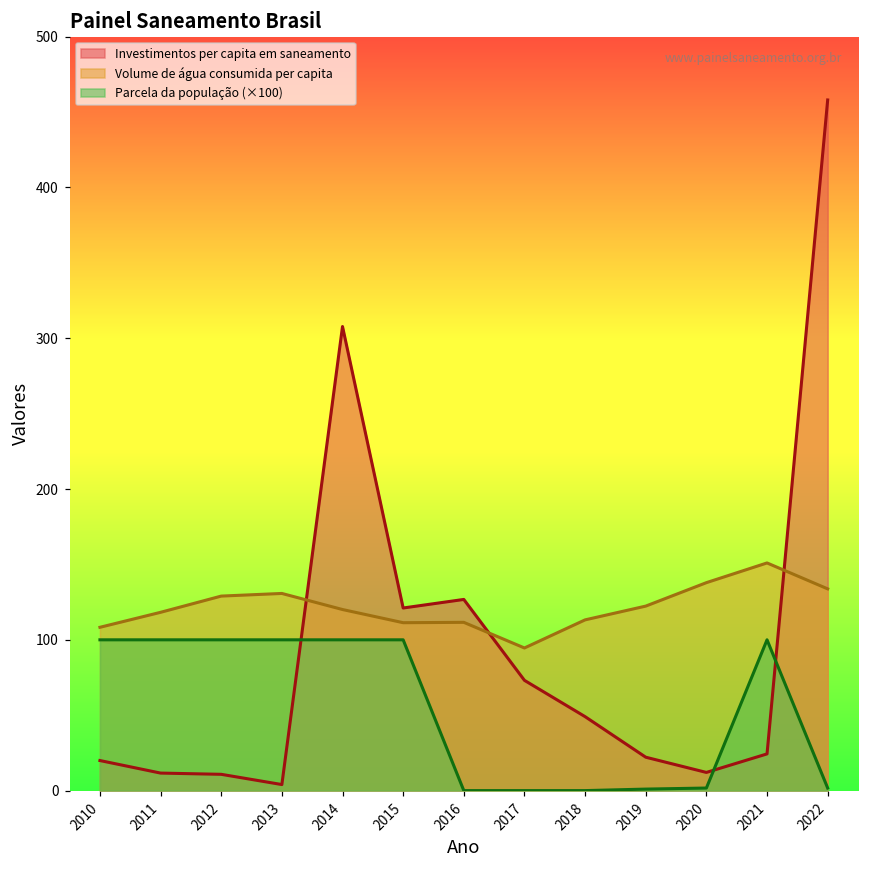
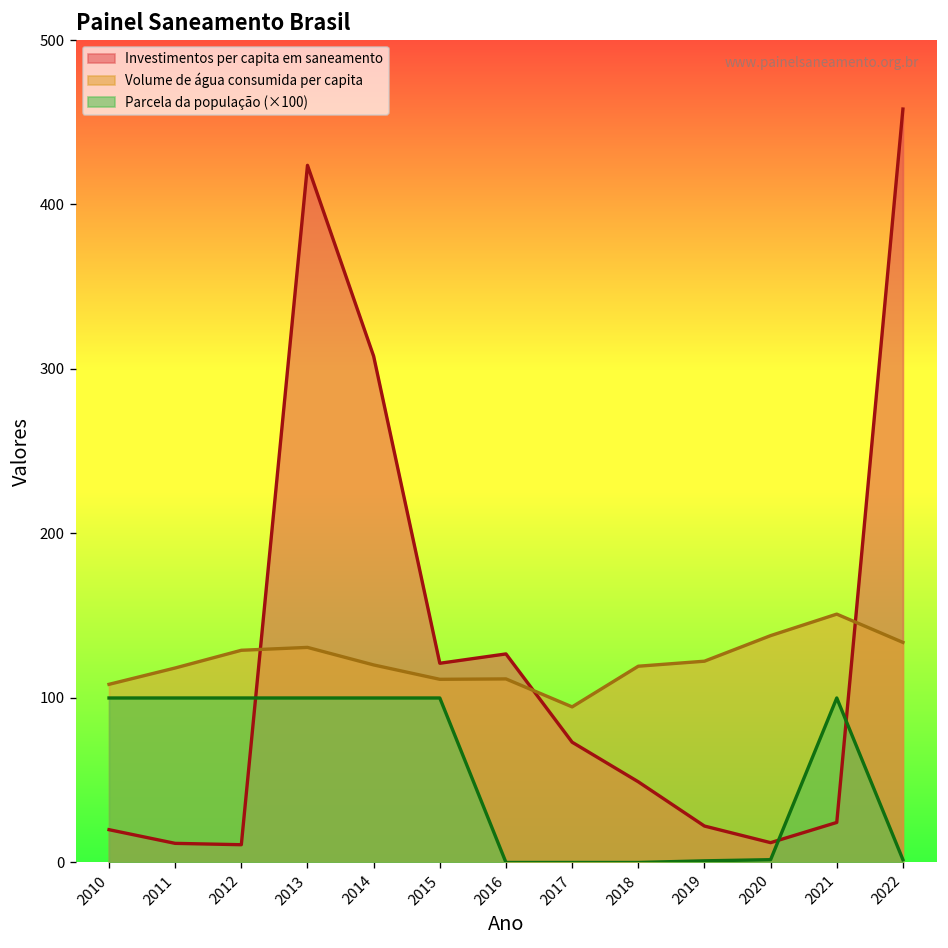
Investimentos per capita em saneamento, 2013: 4 -> 424
Volume de água consumida per capita, 2018: 113 -> 119
